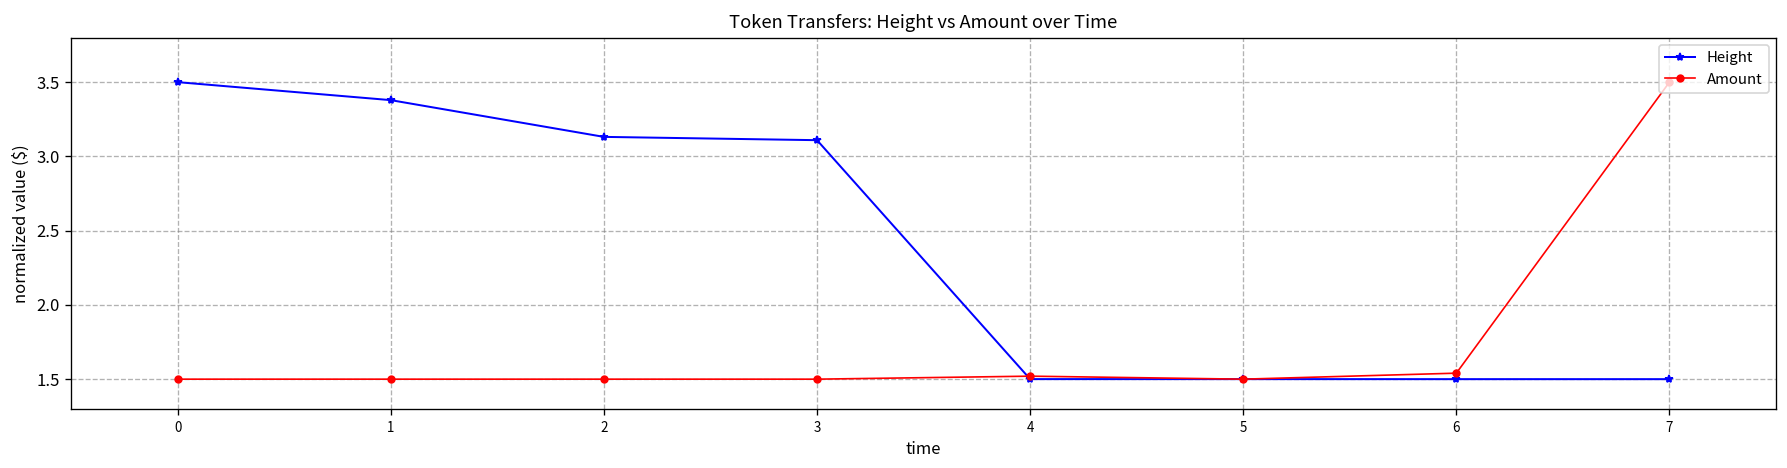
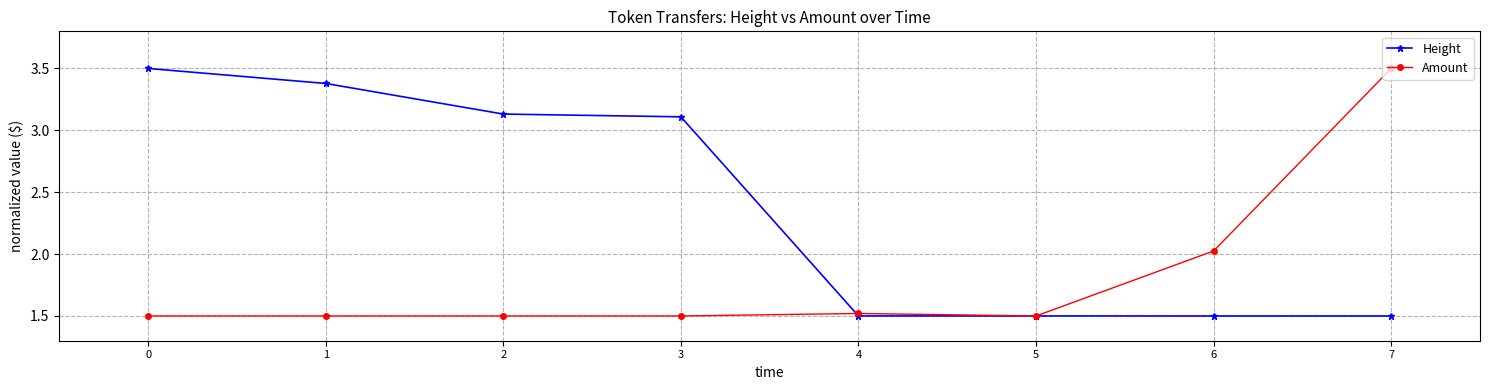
Amount, 6: 1.54 -> 2.03
